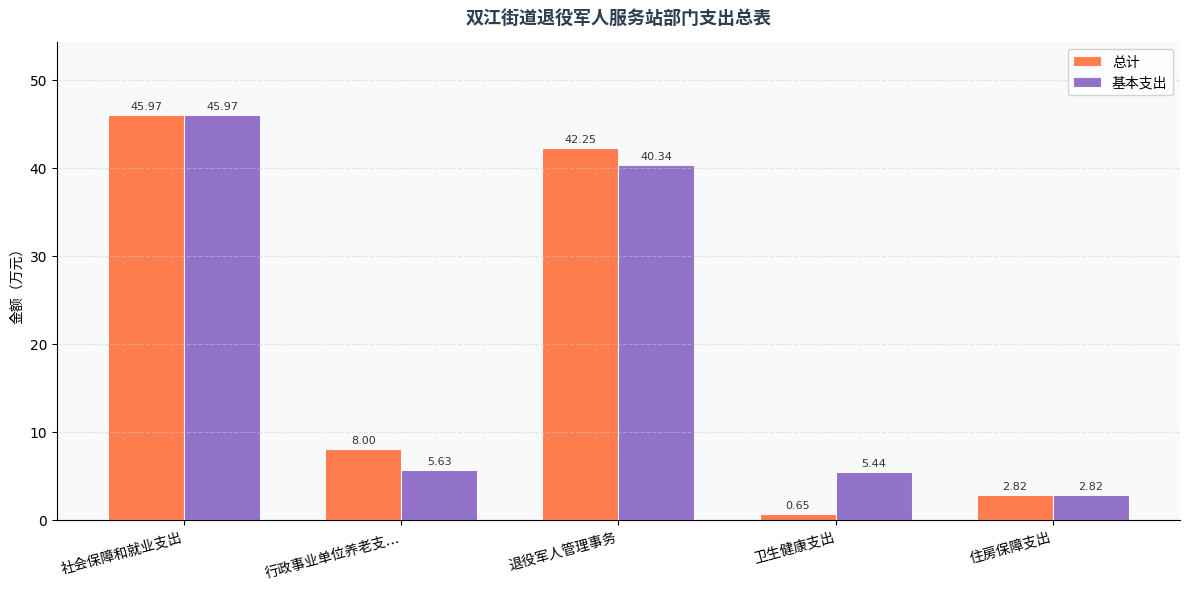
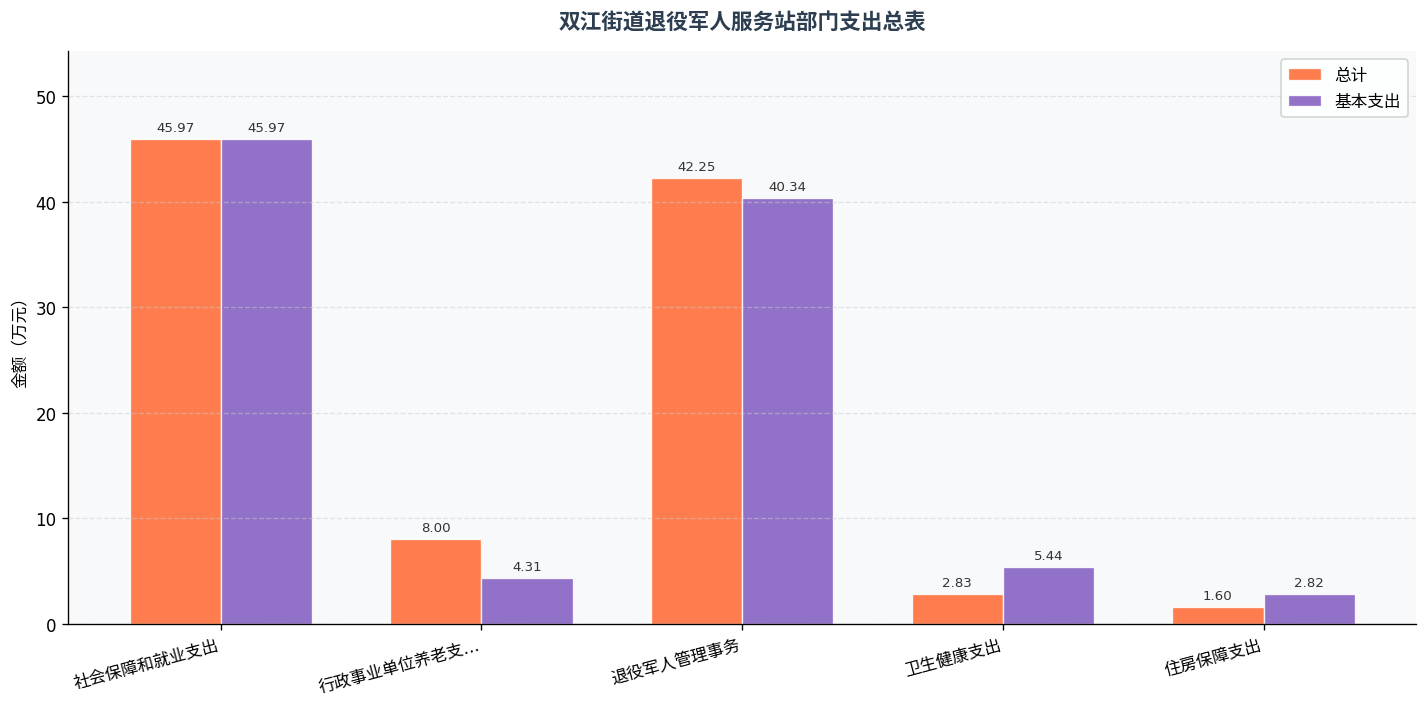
基本支出, 行政事业单位养老支…: 5.63 -> 4.31
总计, 卫生健康支出: 0.65 -> 2.83
总计, 住房保障支出: 2.82 -> 1.60
